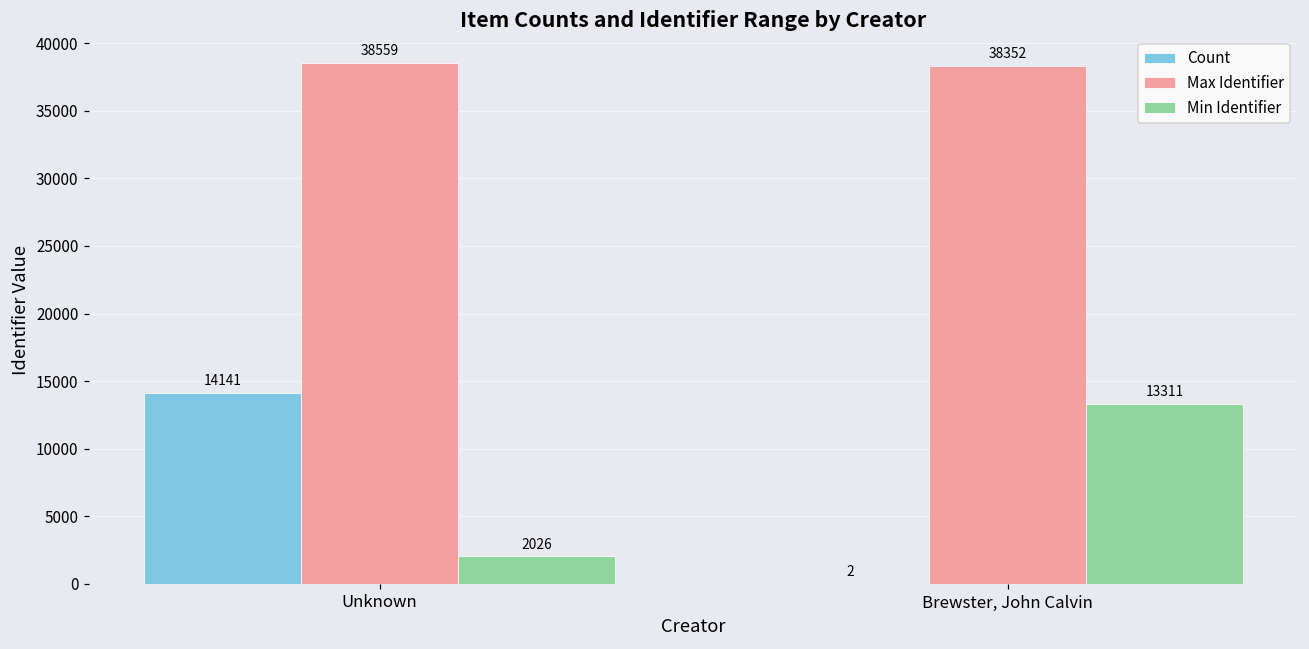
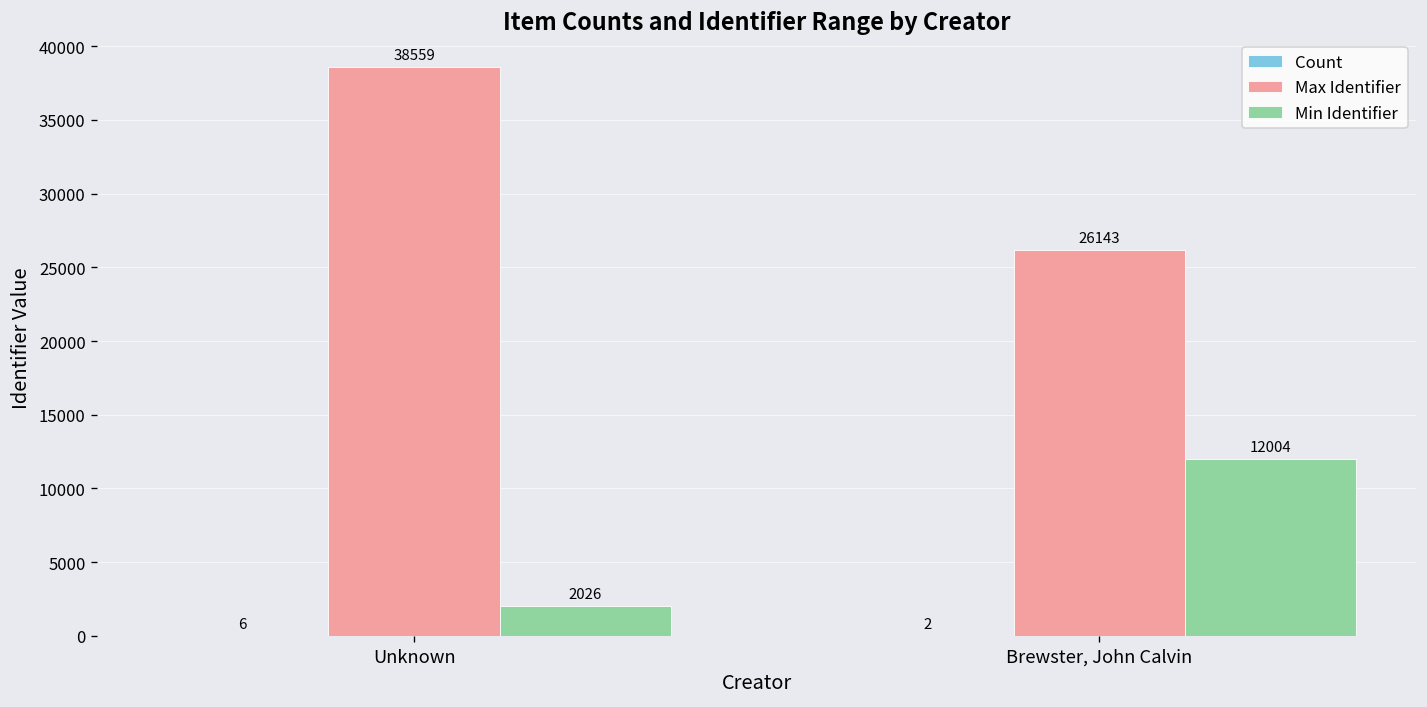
Count, Unknown: 14141 -> 6
Max Identifier, Brewster, John Calvin: 38352 -> 26143
Min Identifier, Brewster, John Calvin: 13311 -> 12004
